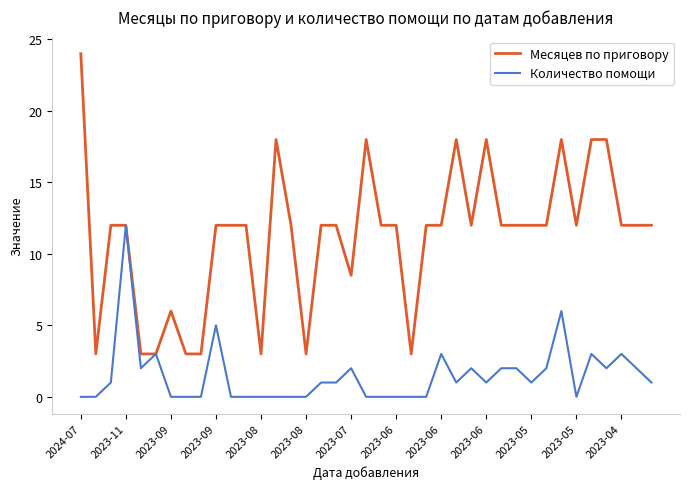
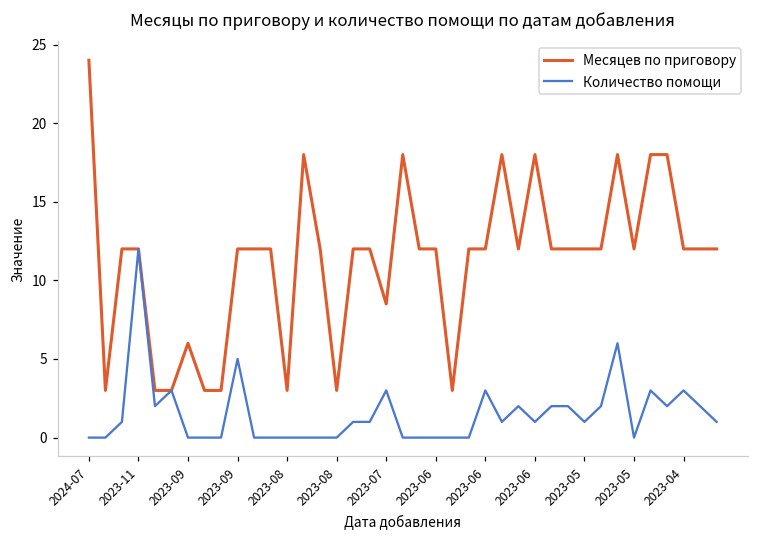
Количество помощи, 2023-07: 2 -> 3
